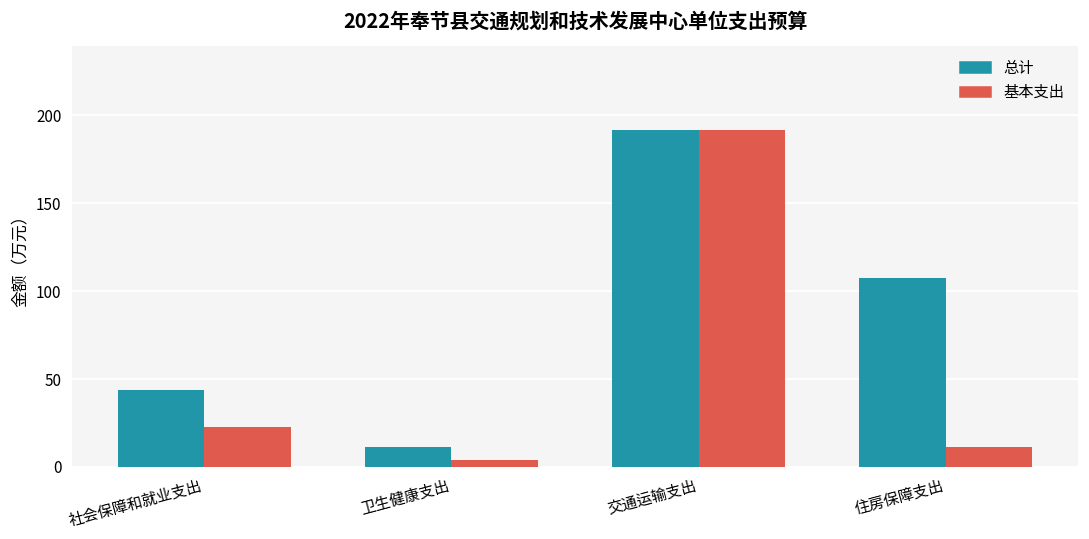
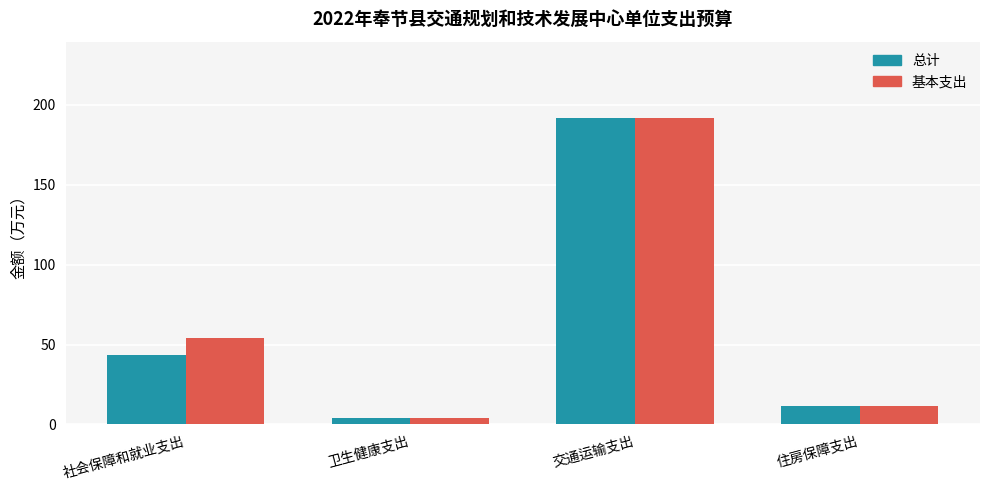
基本支出, 社会保障和就业支出: 23 -> 54
总计, 卫生健康支出: 11 -> 4
总计, 住房保障支出: 108 -> 11
